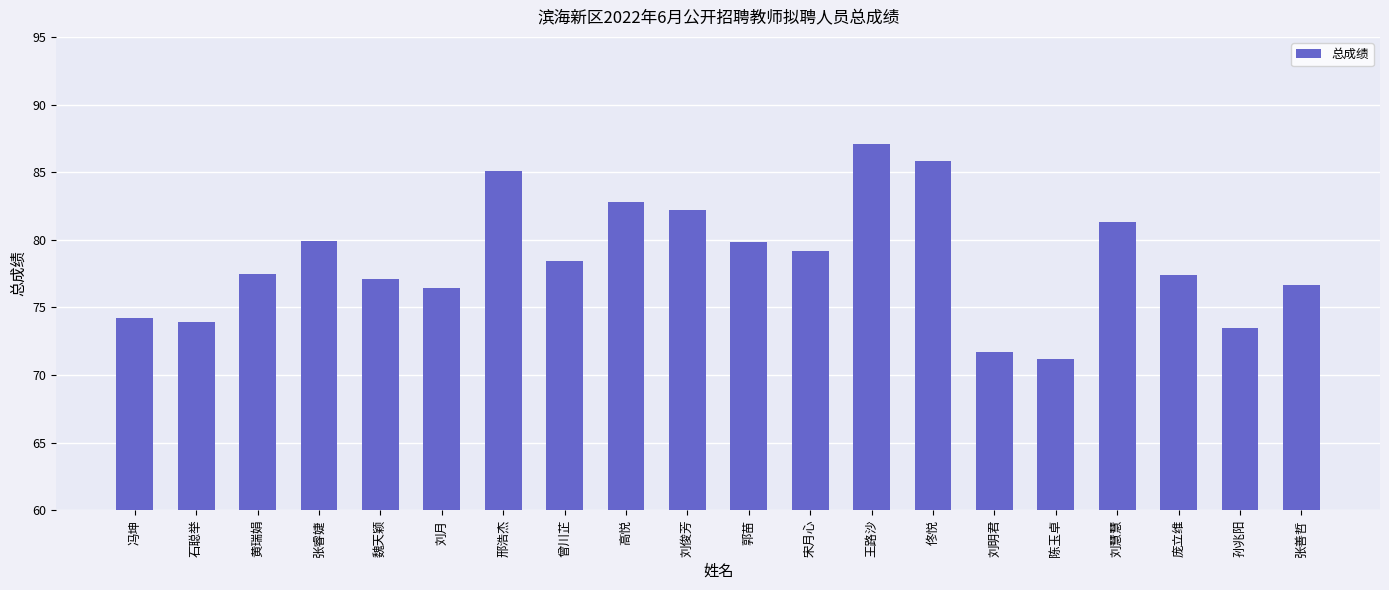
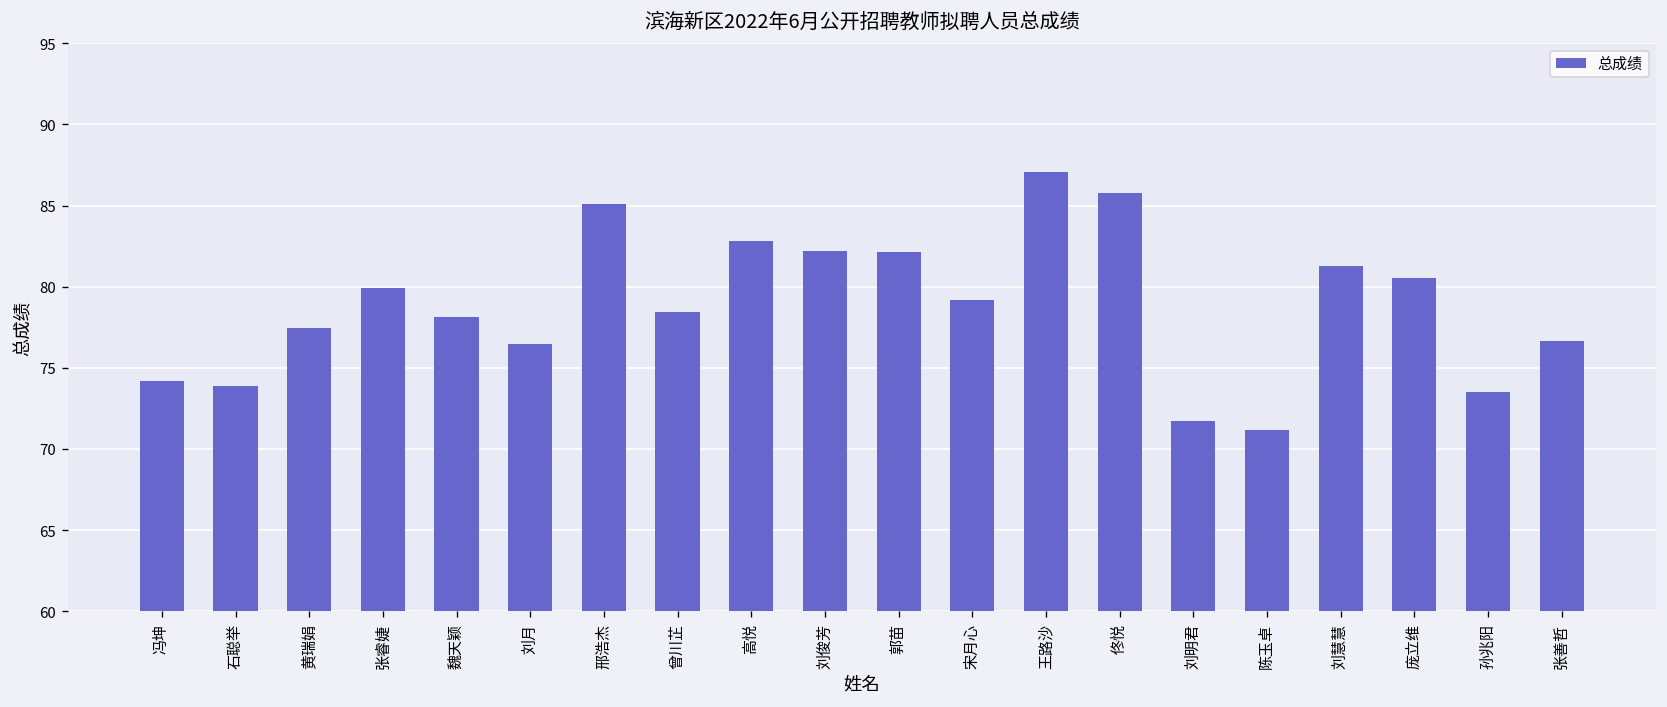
魏天颖: 77.1 -> 78.2
郭苗: 79.9 -> 82.1
庞立维: 77.4 -> 80.6
